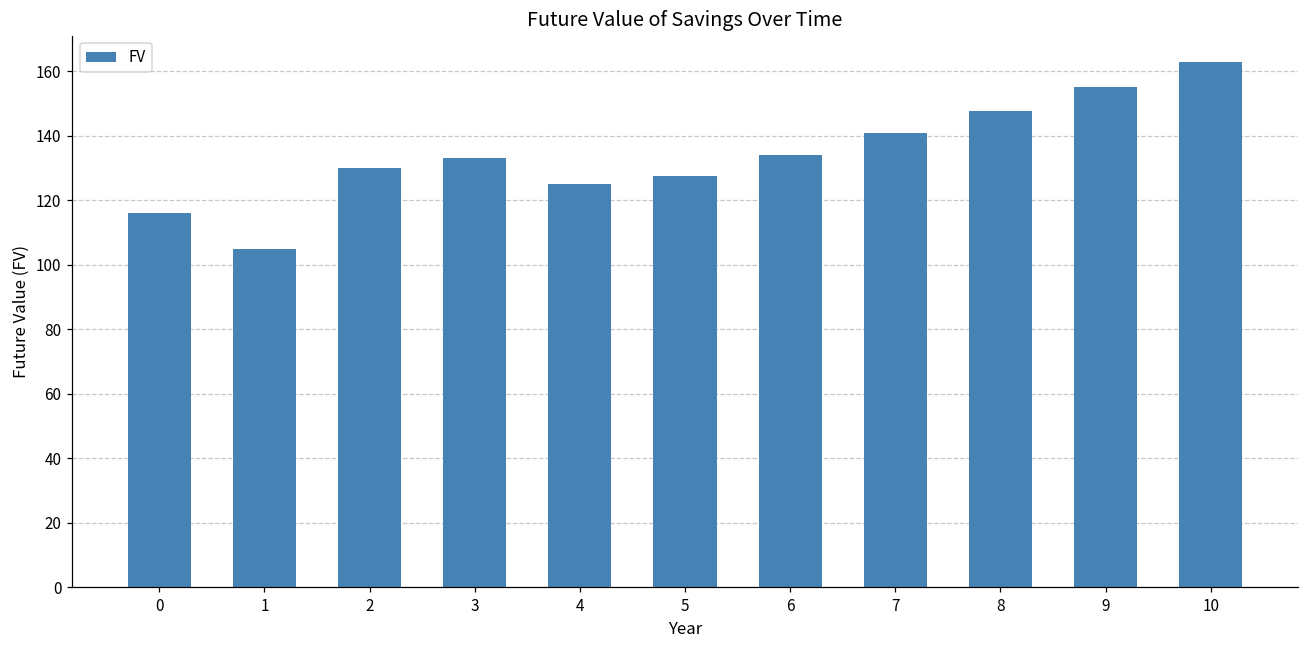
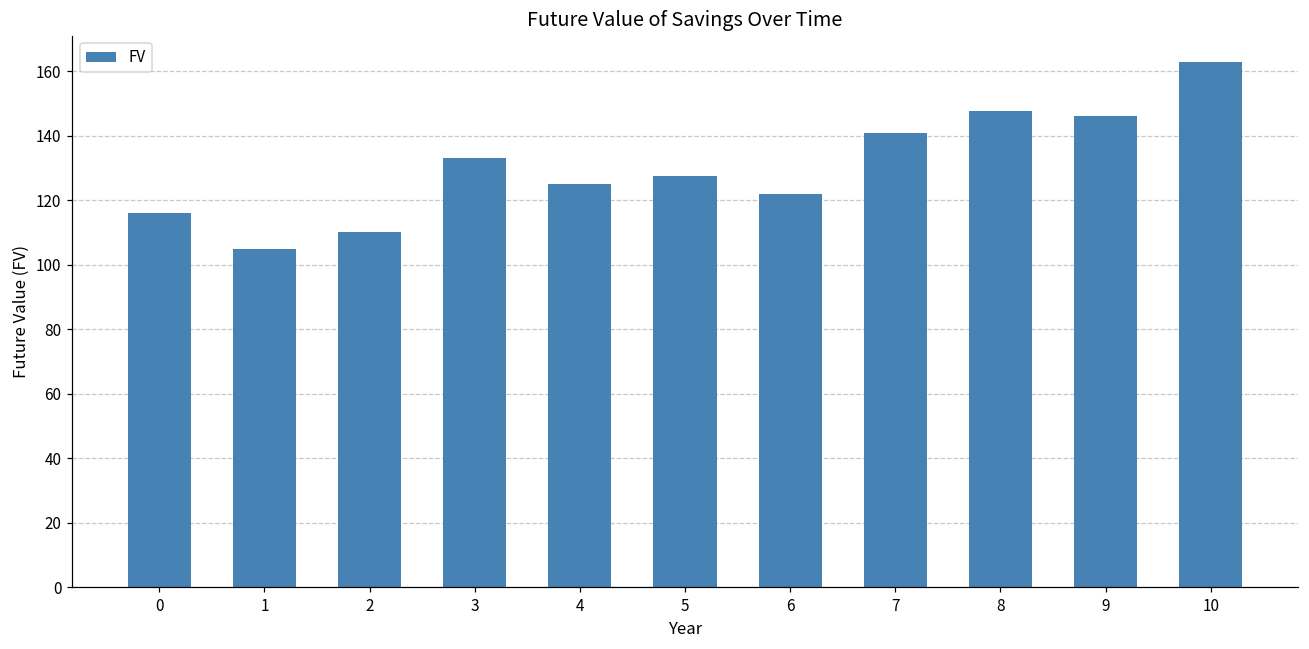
2: 130 -> 110
6: 134 -> 122
9: 155 -> 146
